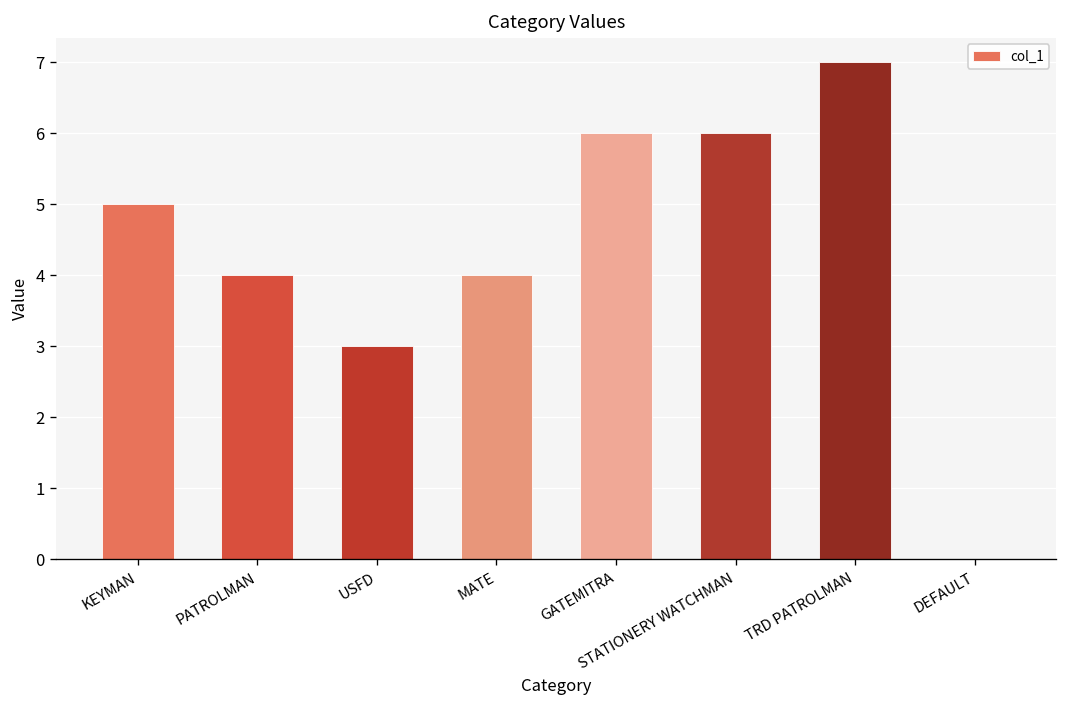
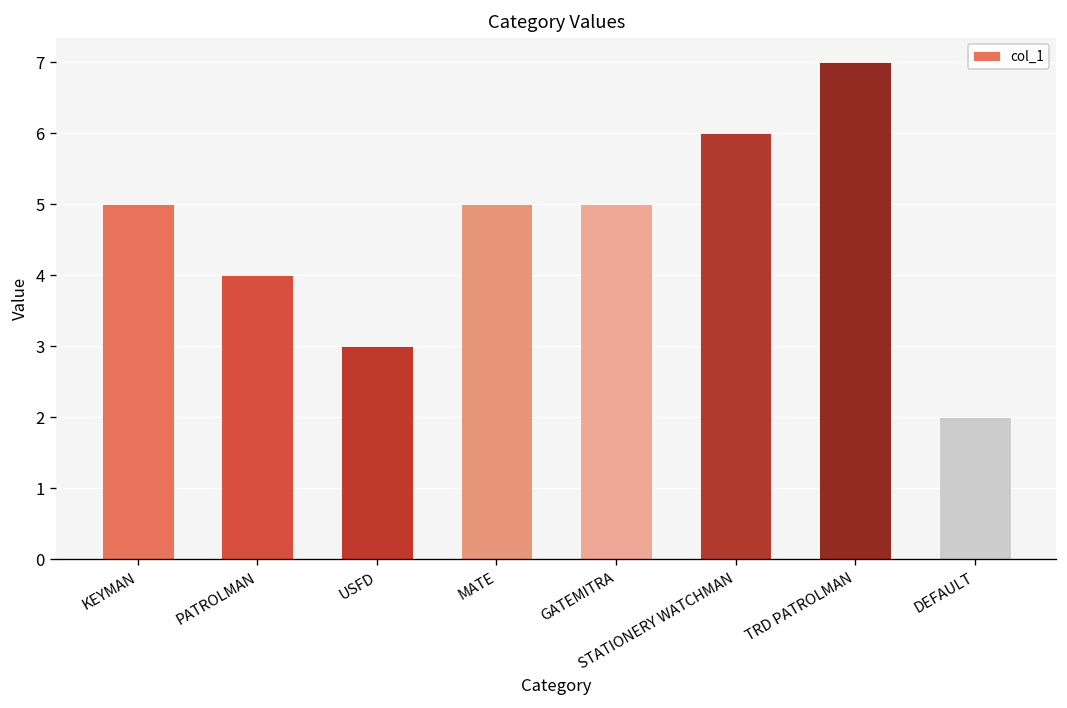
MATE: 4 -> 5
GATEMITRA: 6 -> 5
DEFAULT: 0 -> 2
